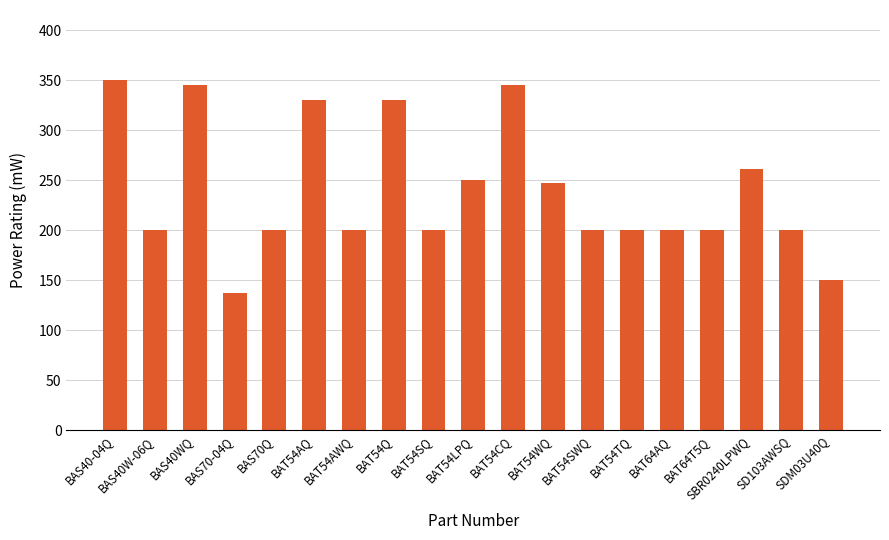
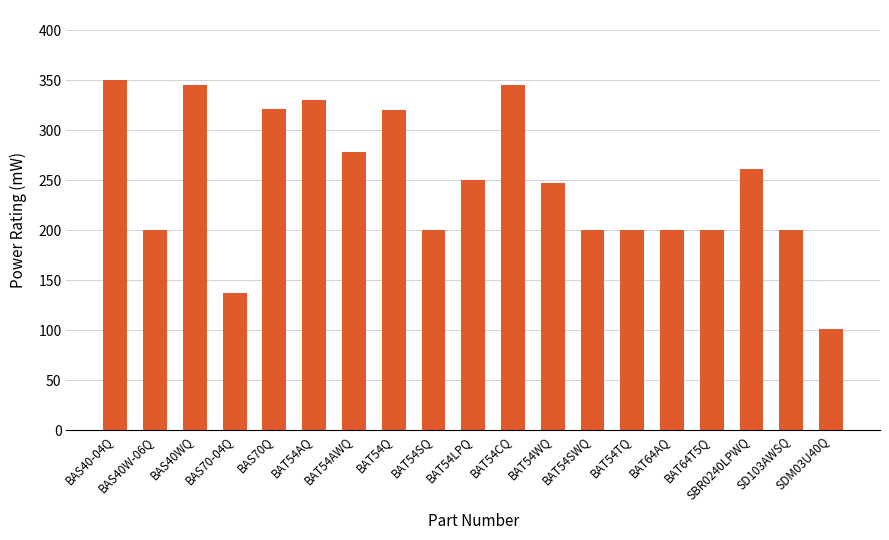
BAS70Q: 200 -> 320
BAT54AWQ: 200 -> 280
BAT54Q: 330 -> 320
SDM03U40Q: 150 -> 100
